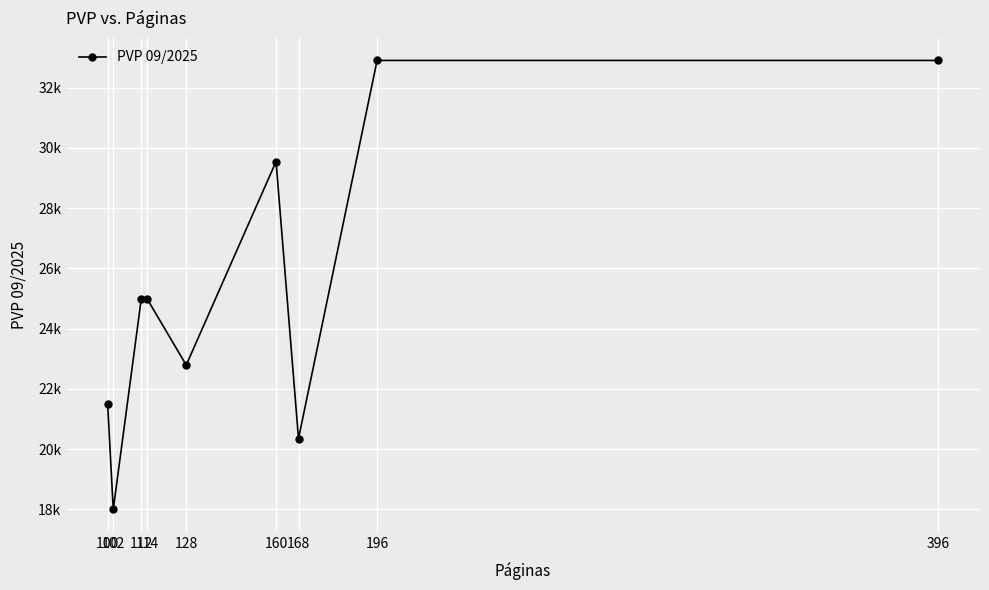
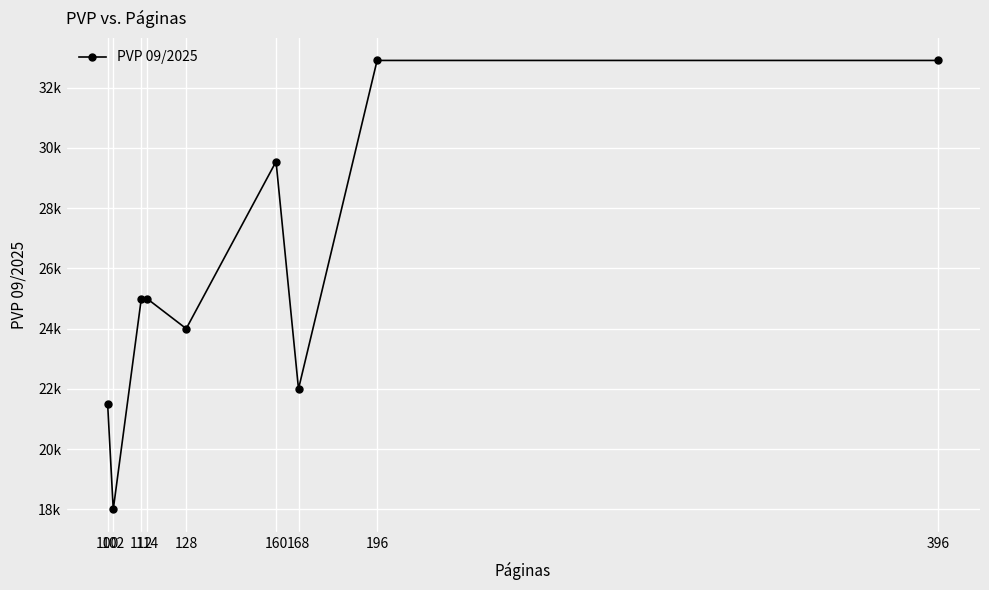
128: 22800 -> 24000
168: 20400 -> 22000
